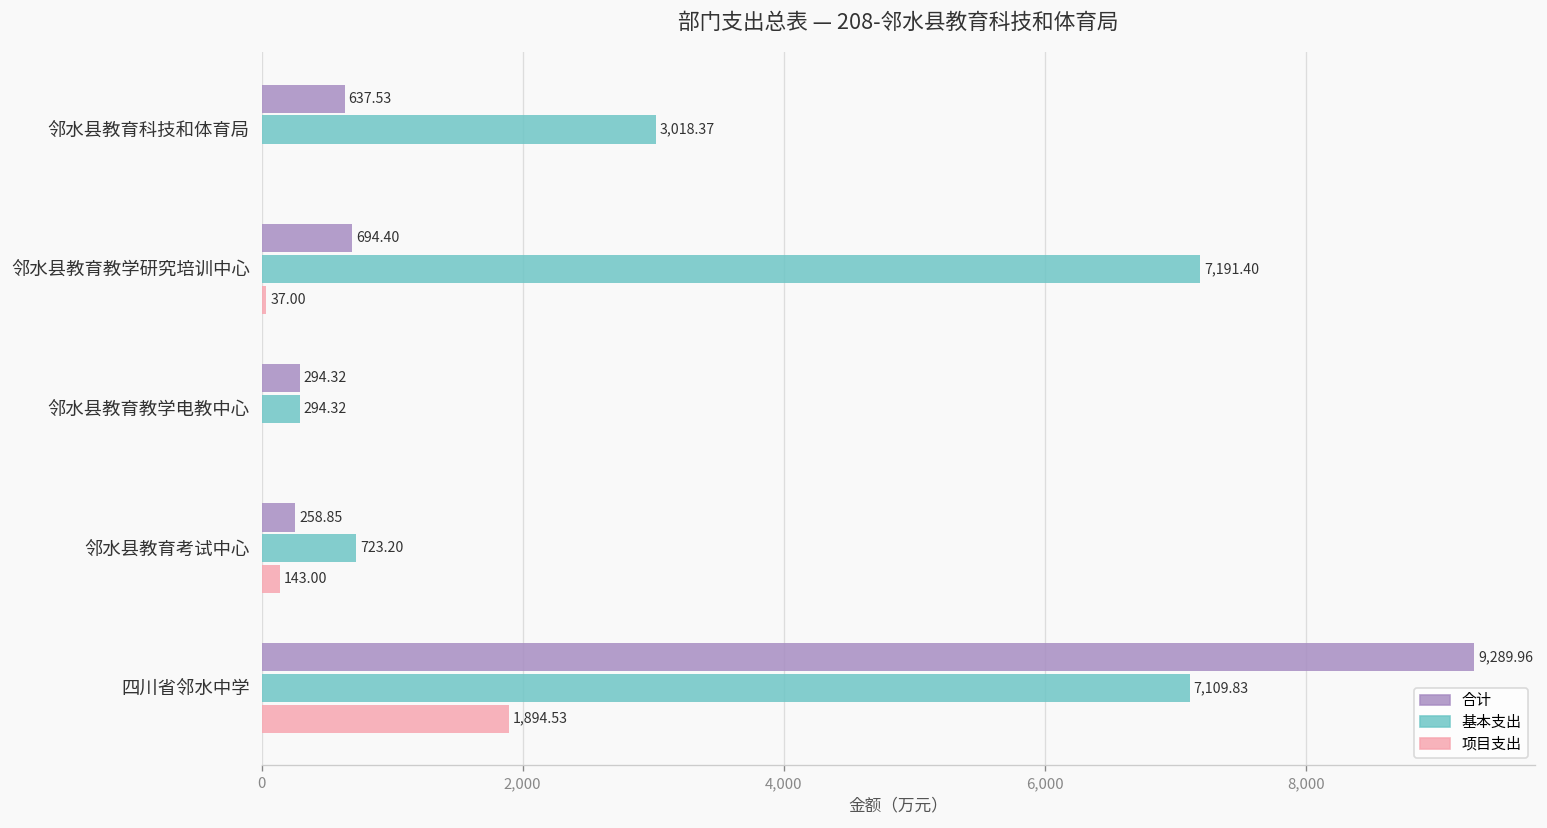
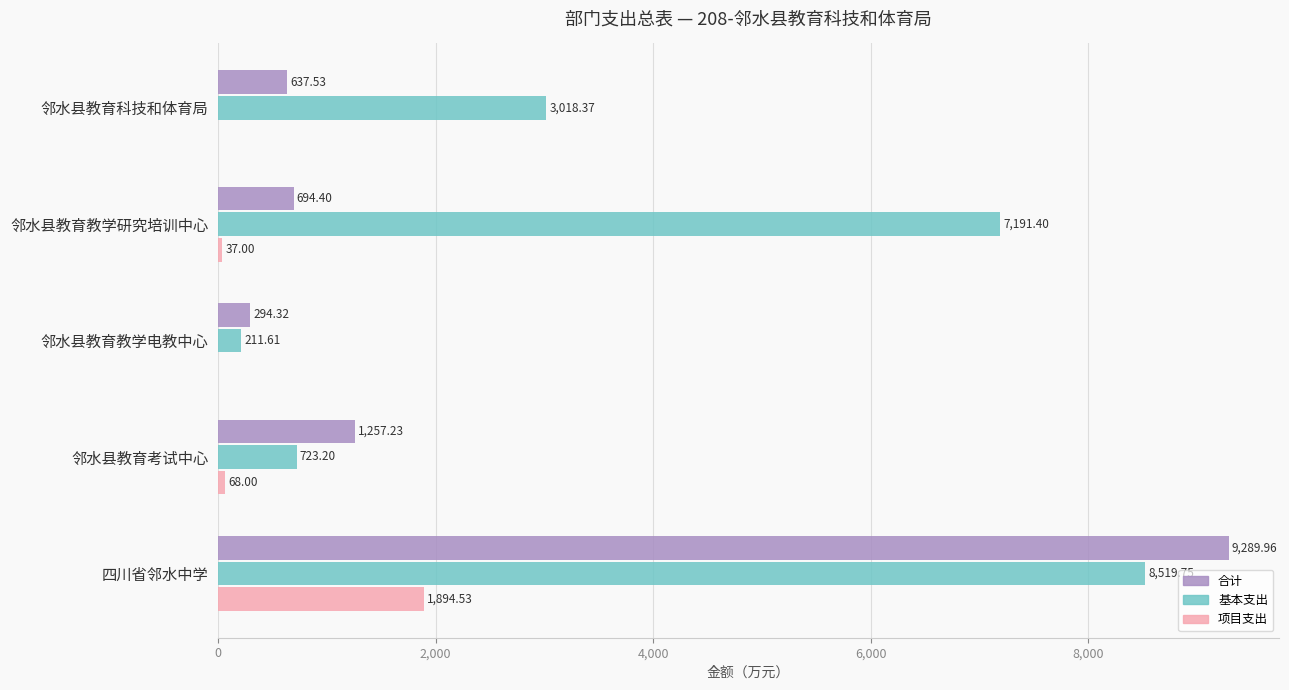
基本支出, 邻水县教育教学电教中心: 294.32 -> 211.61
合计, 邻水县教育考试中心: 258.85 -> 1,257.23
项目支出, 邻水县教育考试中心: 143.00 -> 68.00
基本支出, 四川省邻水中学: 7,110 -> 8,520
